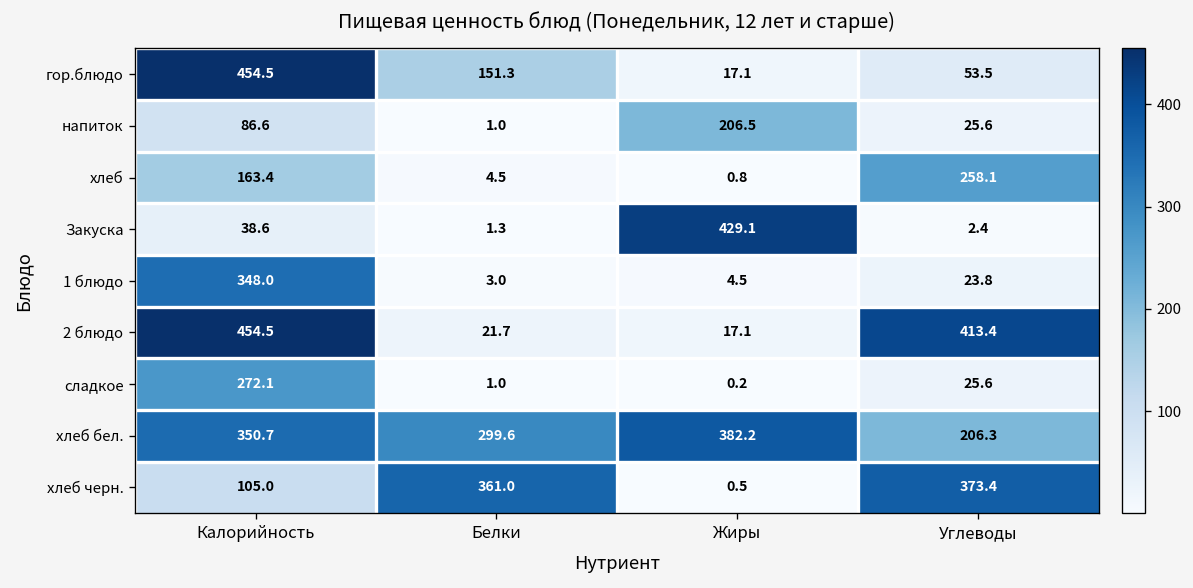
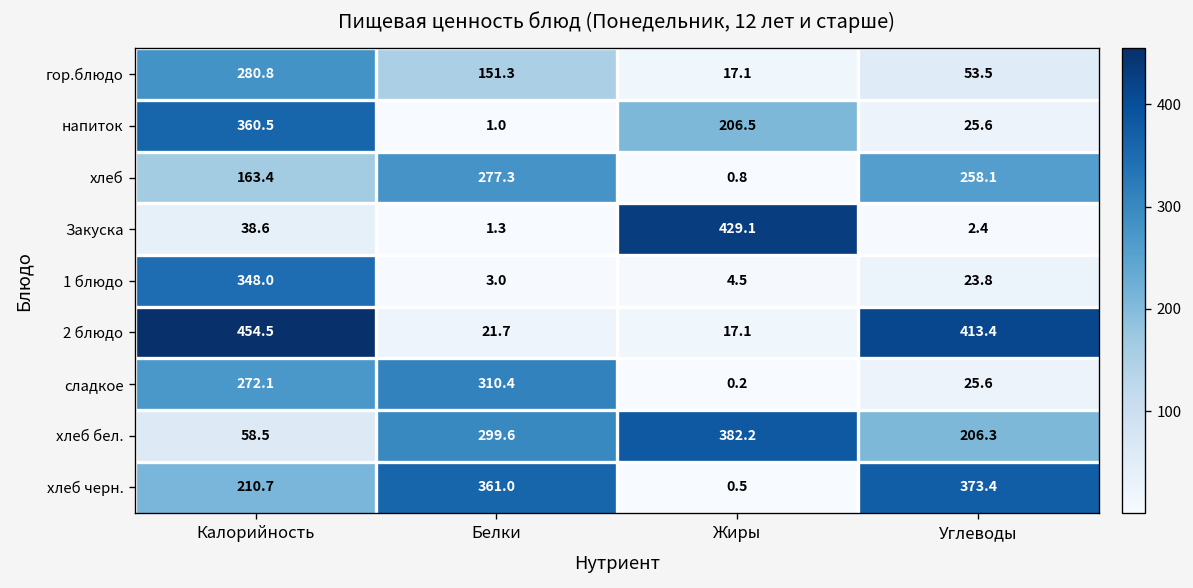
гор.блюдо, Калорийность: 454.5 -> 280.8
напиток, Калорийность: 86.6 -> 360.5
хлеб, Белки: 4.5 -> 277.3
сладкое, Белки: 1.0 -> 310.4
хлеб бел., Калорийность: 350.7 -> 58.5
хлеб черн., Калорийность: 105.0 -> 210.7
